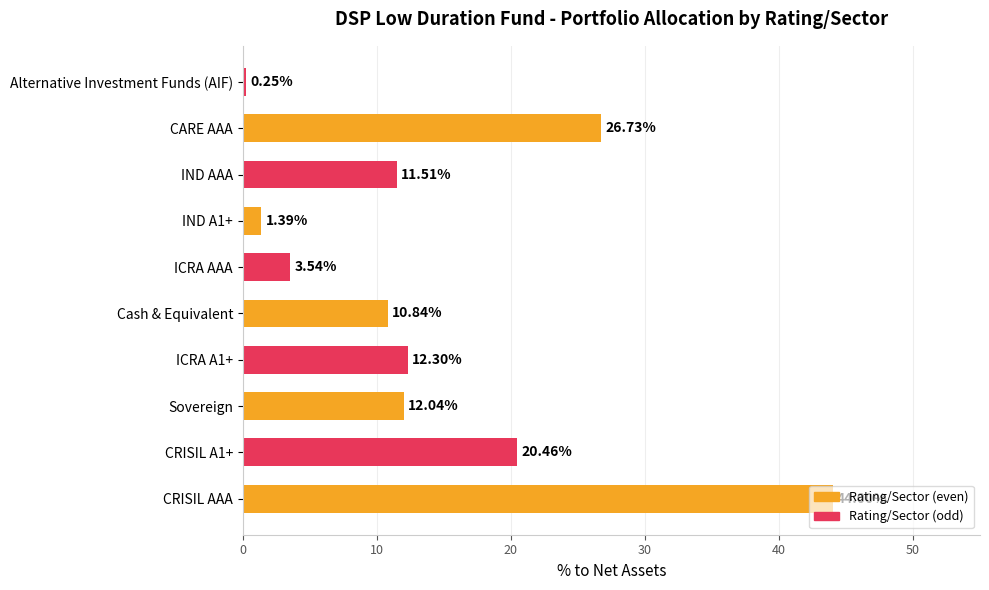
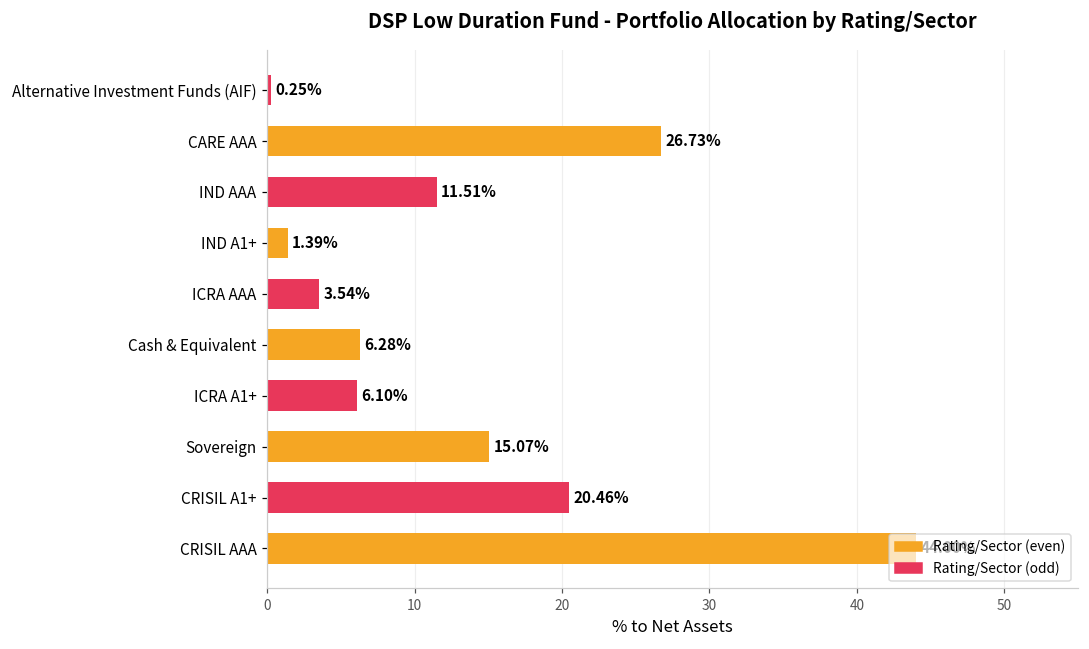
Cash & Equivalent: 10.84% -> 6.28%
ICRA A1+: 12.30% -> 6.10%
Sovereign: 12.04% -> 15.07%
